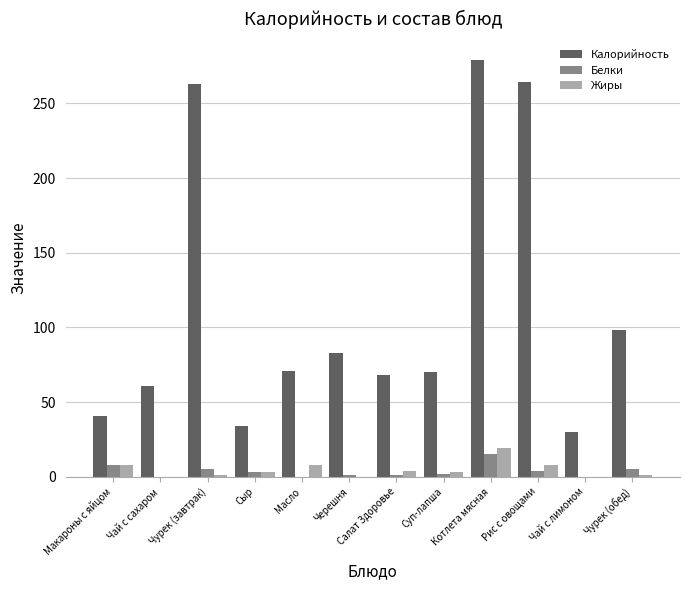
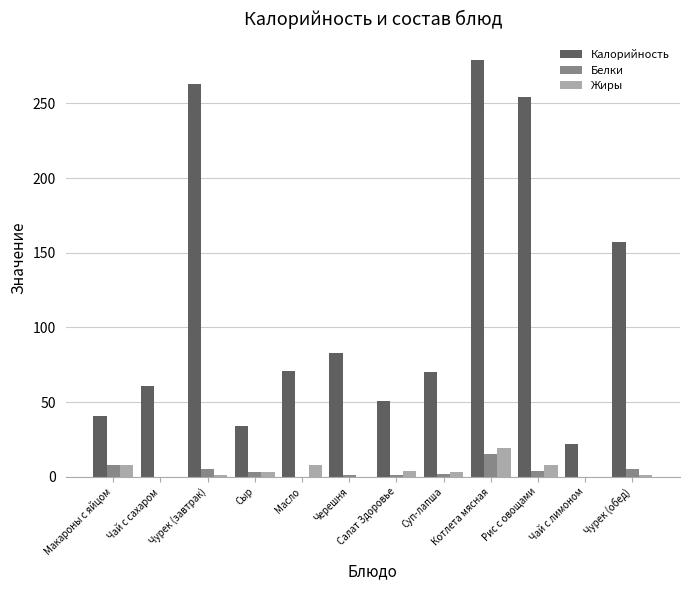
Калорийность, Салат Здоровье: 68 -> 51
Калорийность, Рис с овощами: 264 -> 254
Калорийность, Чай с лимоном: 30 -> 22
Калорийность, Чурек (обед): 98 -> 157
